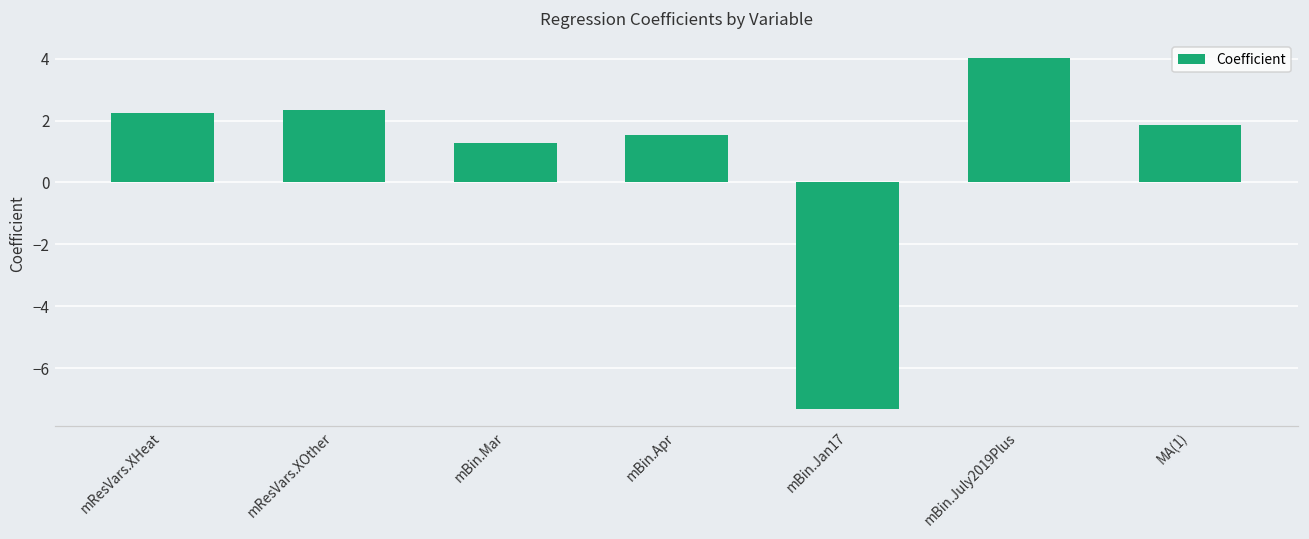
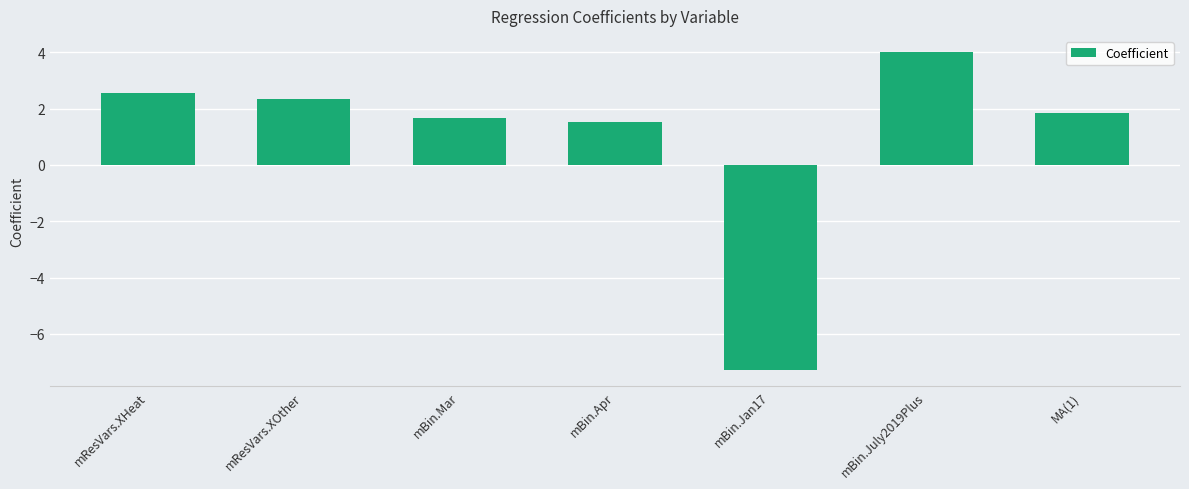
mResVars.XHeat: 2.2 -> 2.6
mBin.Mar: 1.3 -> 1.6
